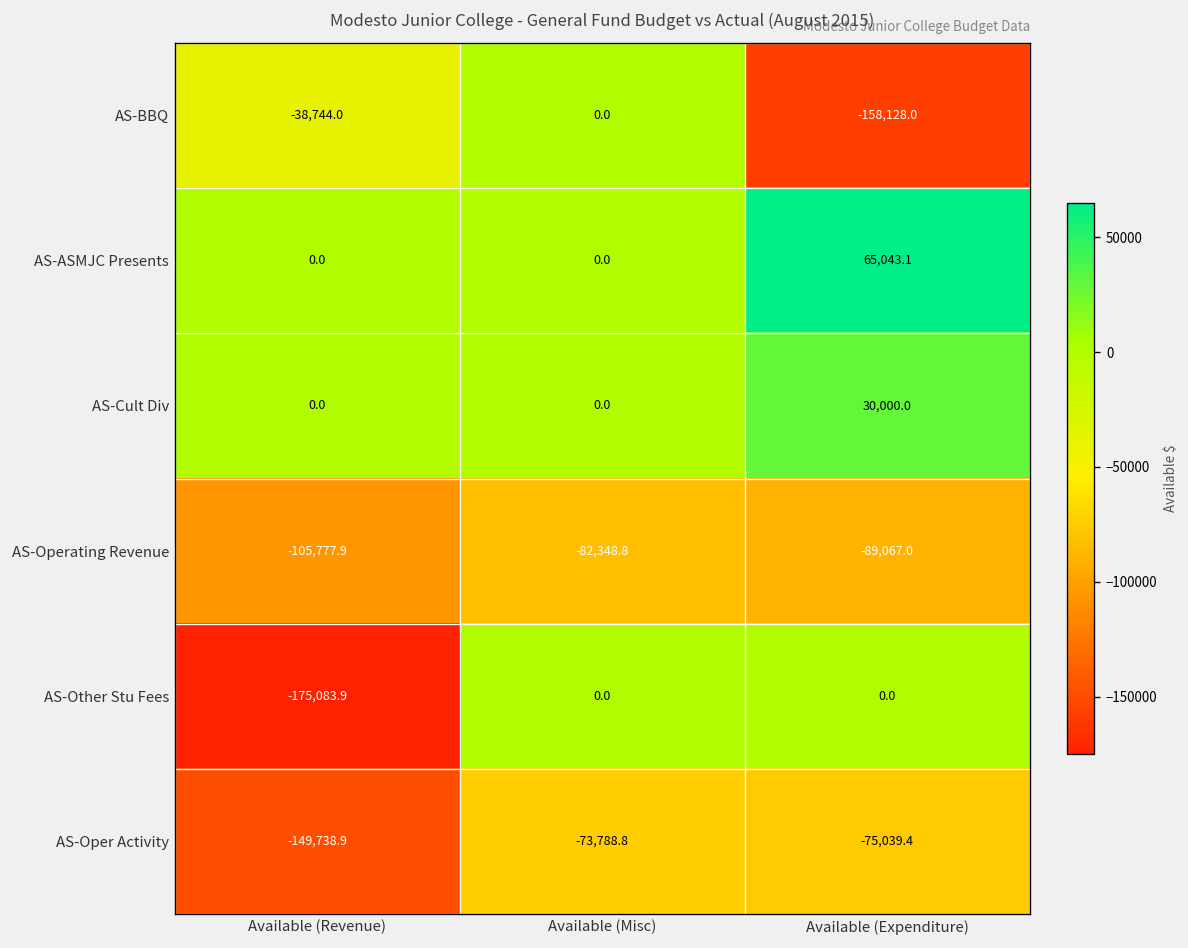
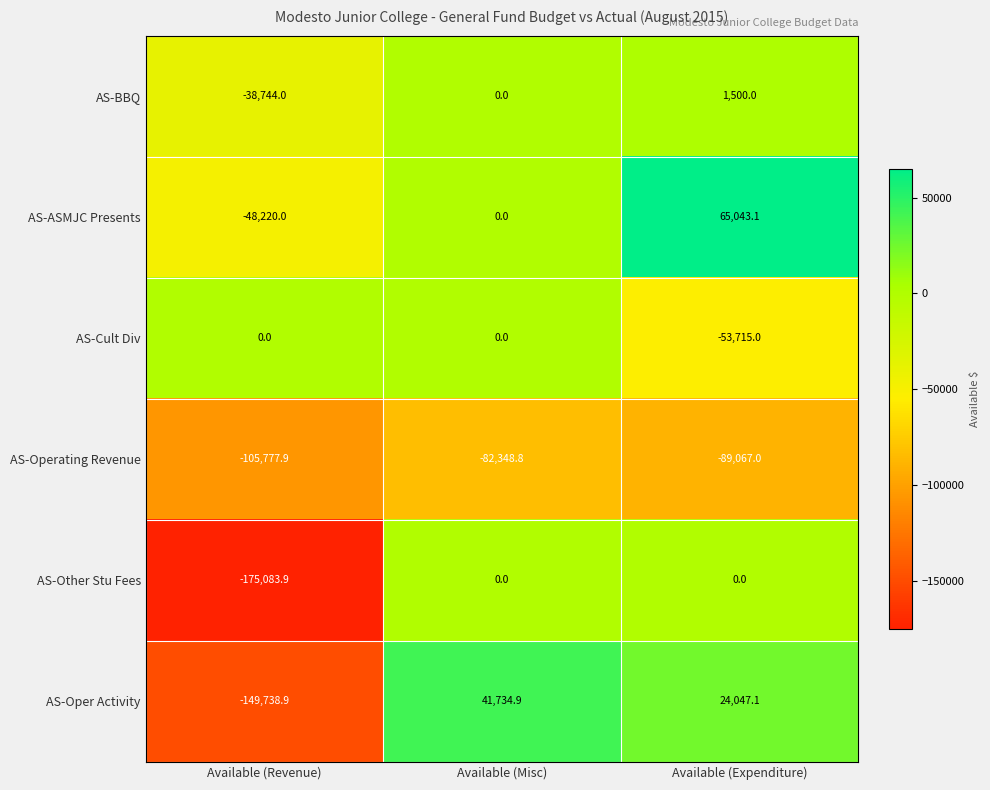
AS-BBQ, Available (Expenditure): -158,128.0 -> 1,500.0
AS-ASMJC Presents, Available (Revenue): 0.0 -> -48,220.0
AS-Cult Div, Available (Expenditure): 30,000.0 -> -53,715.0
AS-Oper Activity, Available (Misc): -73,788.8 -> 41,734.9
AS-Oper Activity, Available (Expenditure): -75,039.4 -> 24,047.1
